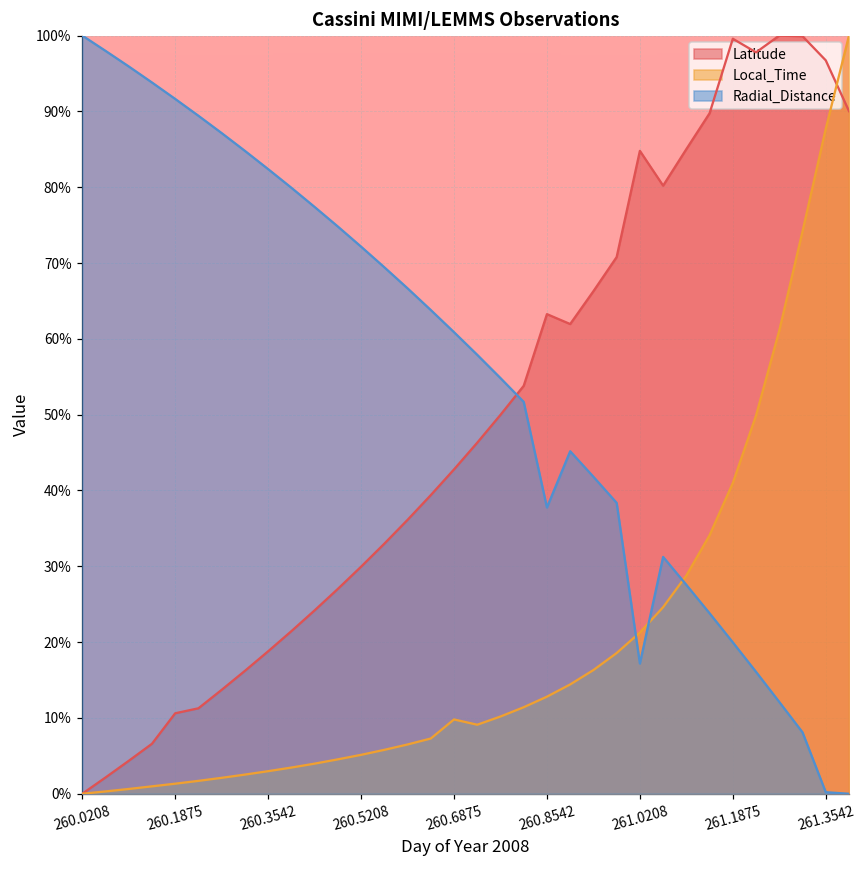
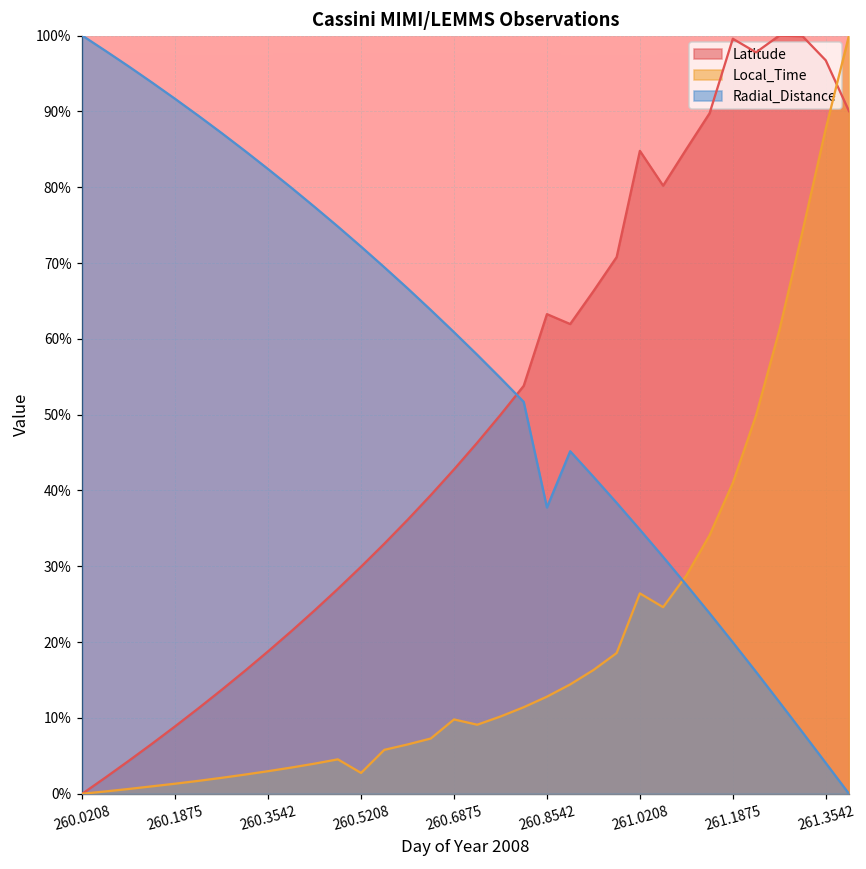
Latitude, 260.1875: 11% -> 9%
Local_Time, 260.5208: 5% -> 3%
Local_Time, 261.0208: 21% -> 26%
Radial_Distance, 261.0208: 17% -> 35%
Radial_Distance, 261.3542: 0% -> 4%
